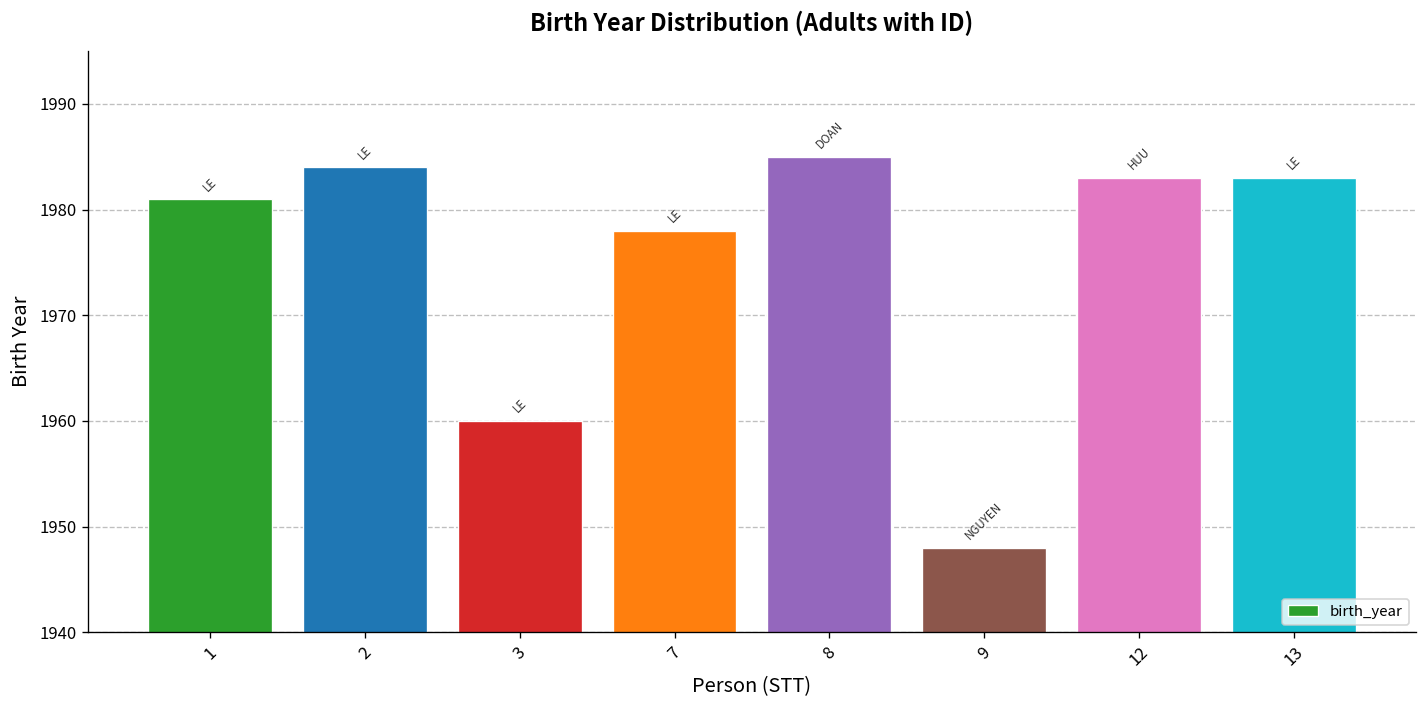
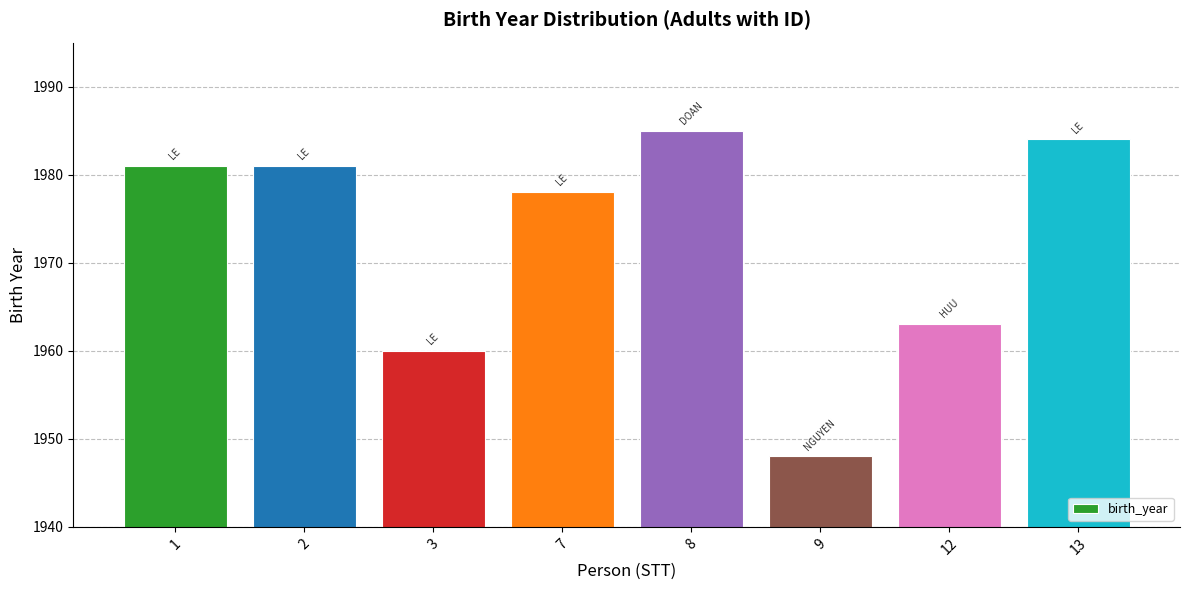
2: 1984 -> 1981
12: 1983 -> 1963
13: 1983 -> 1984
